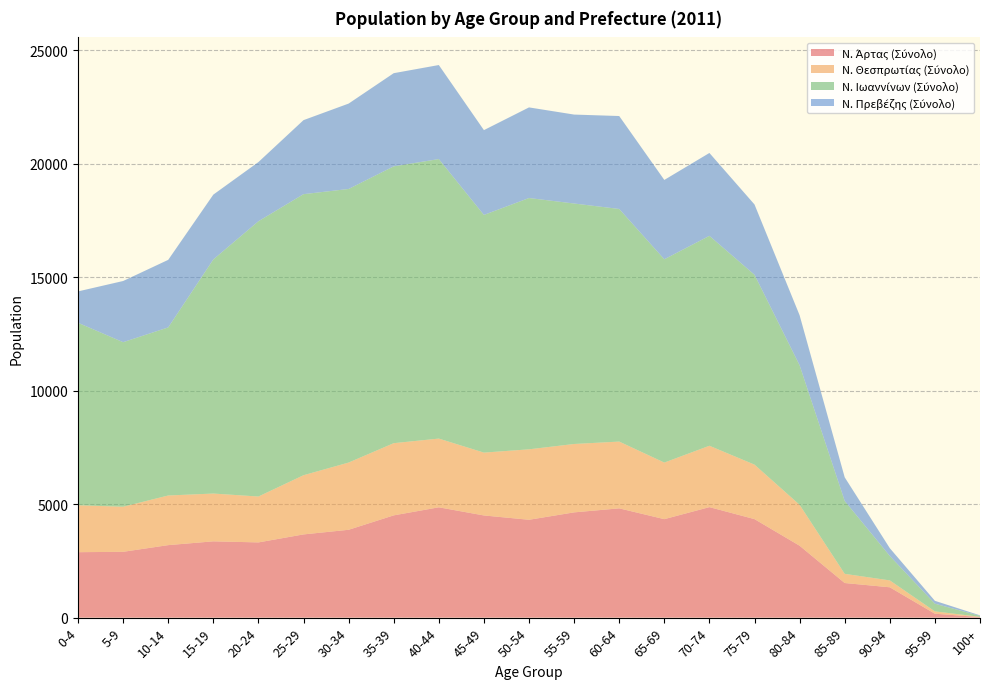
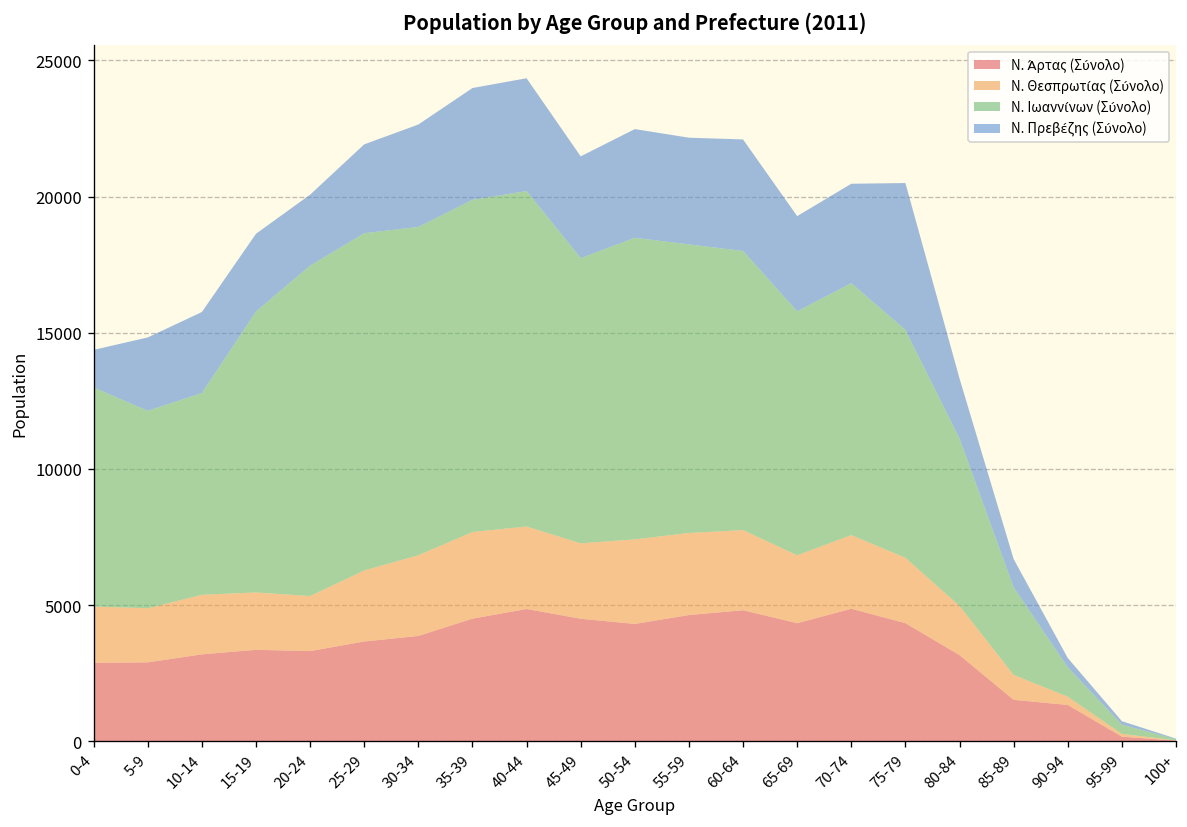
Ν. Πρεβέζης (Σύνολο), 75-79: 3100 -> 5400
Ν. Θεσπρωτίας (Σύνολο), 85-89: 400 -> 900
